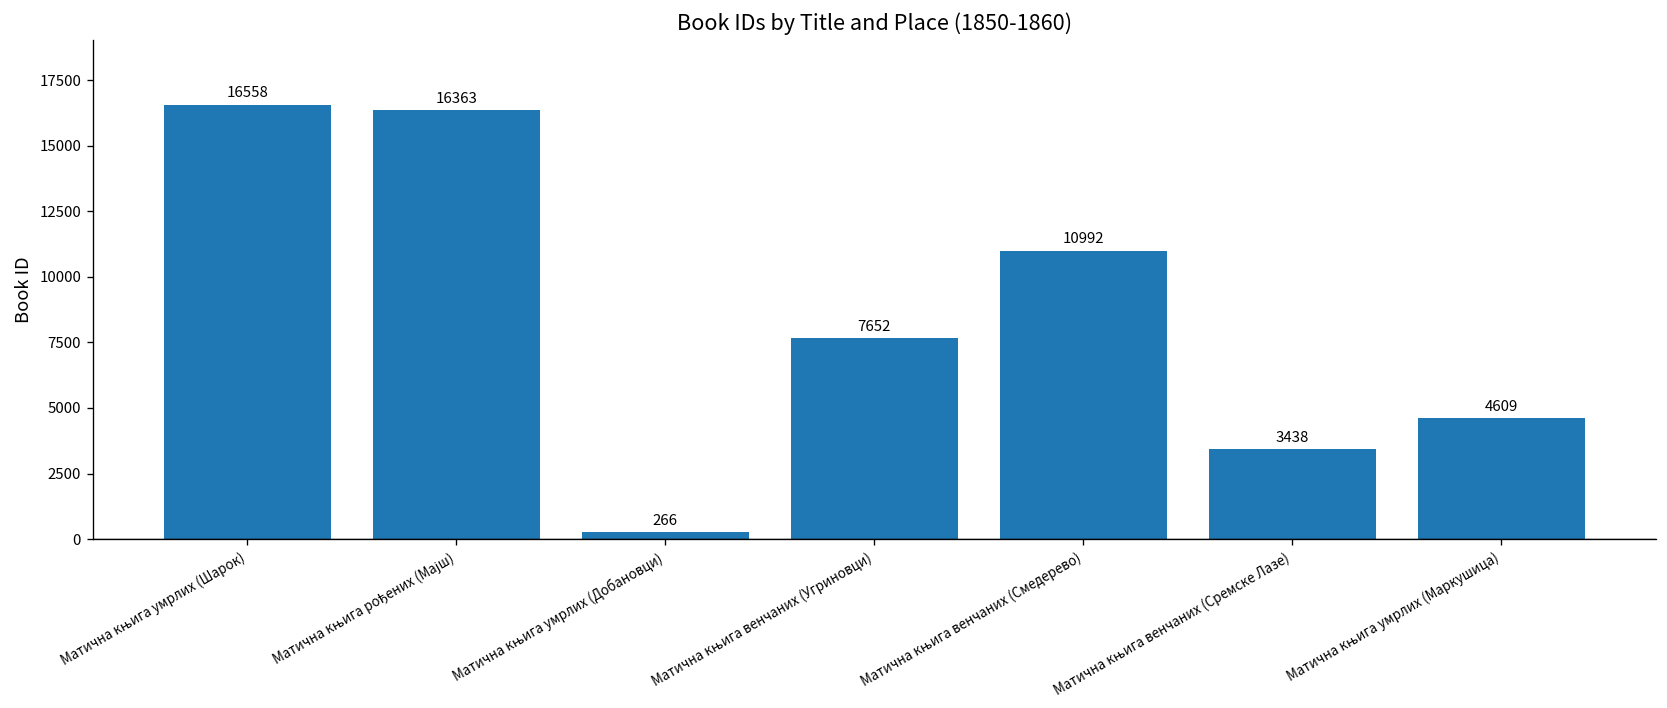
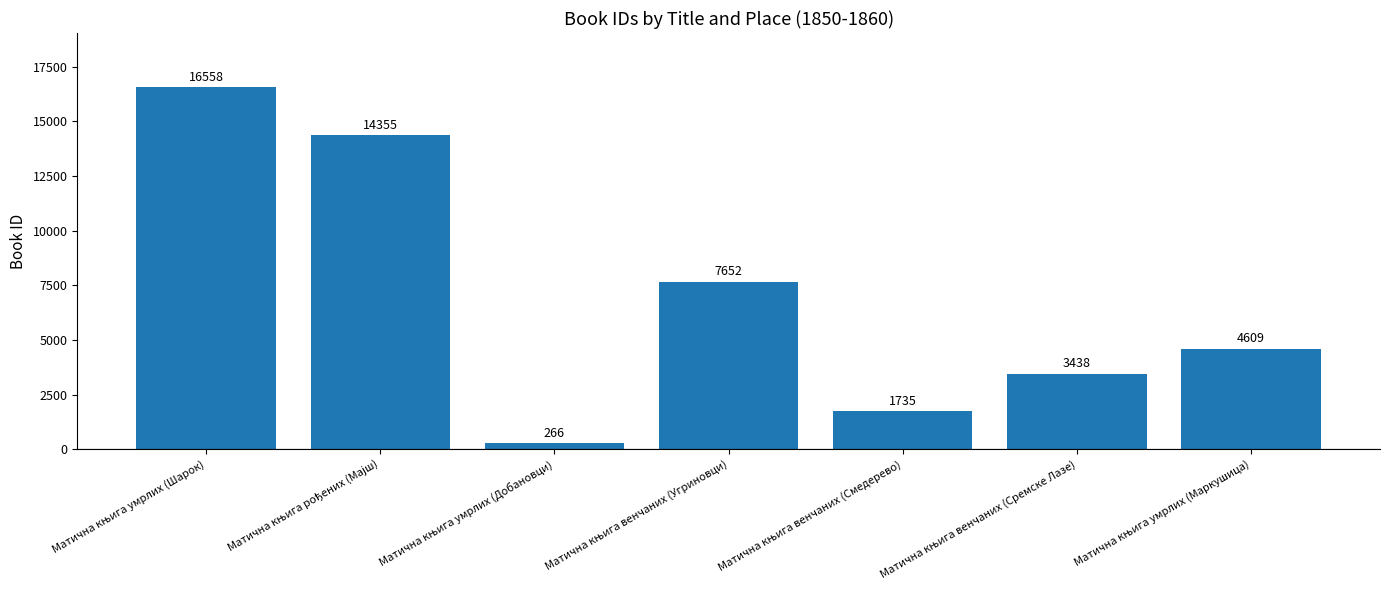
Матична књига рођених (Мајш): 16363 -> 14355
Матична књига венчаних (Смедерево): 10992 -> 1735
